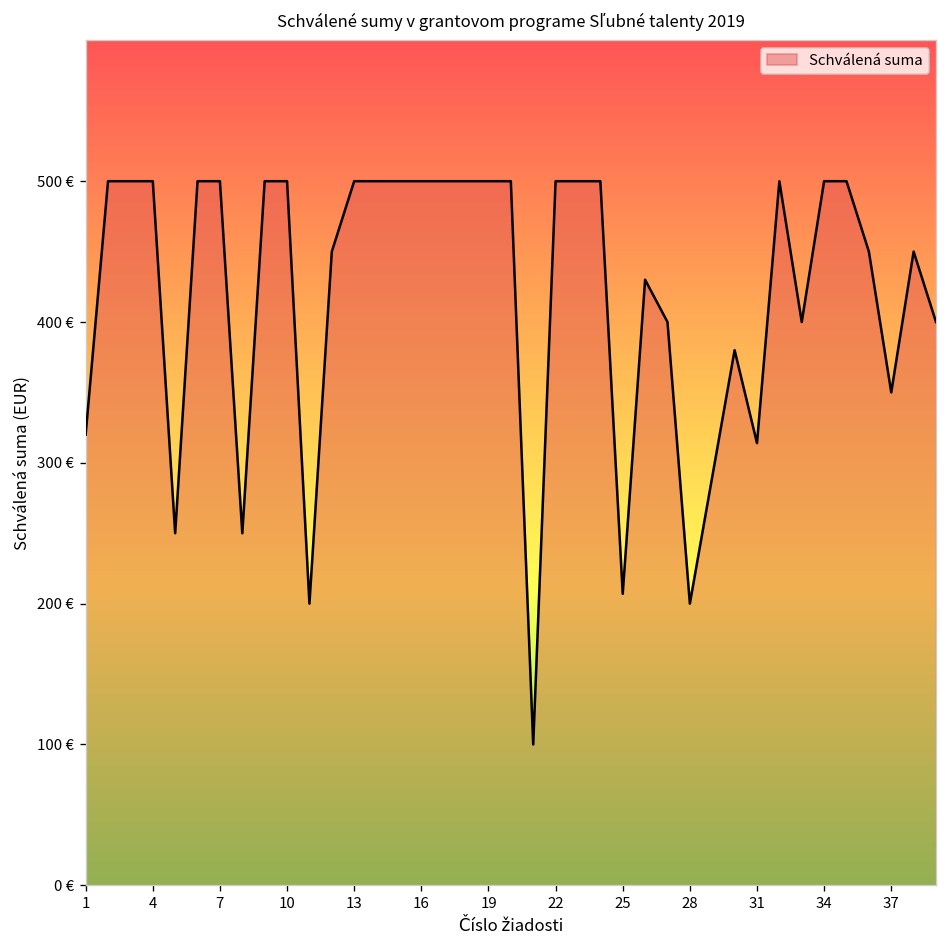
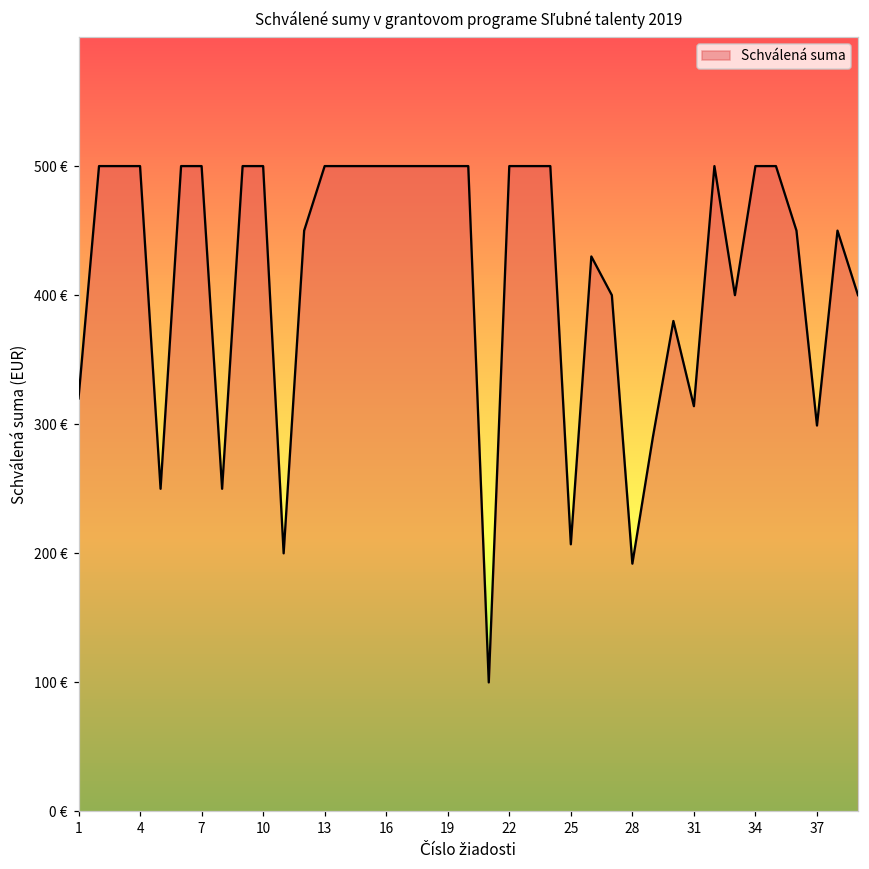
28: 200 € -> 192 €
37: 350 € -> 299 €
